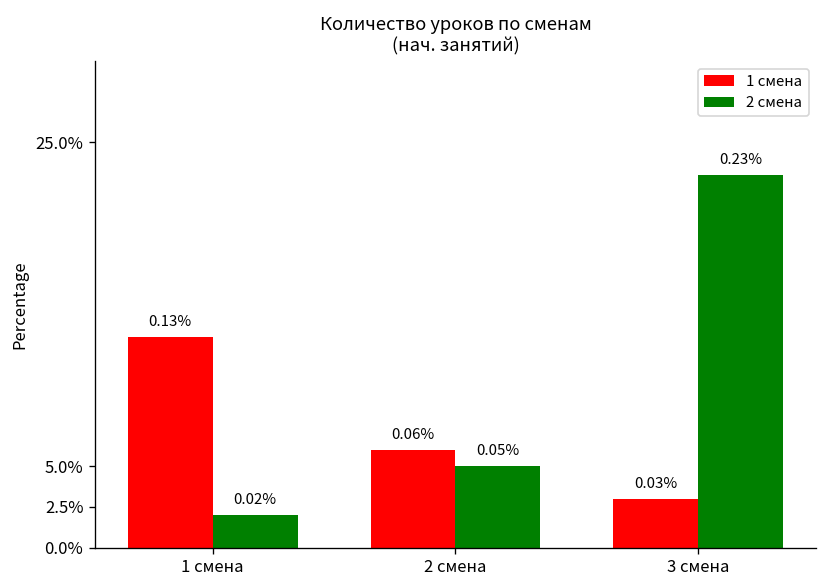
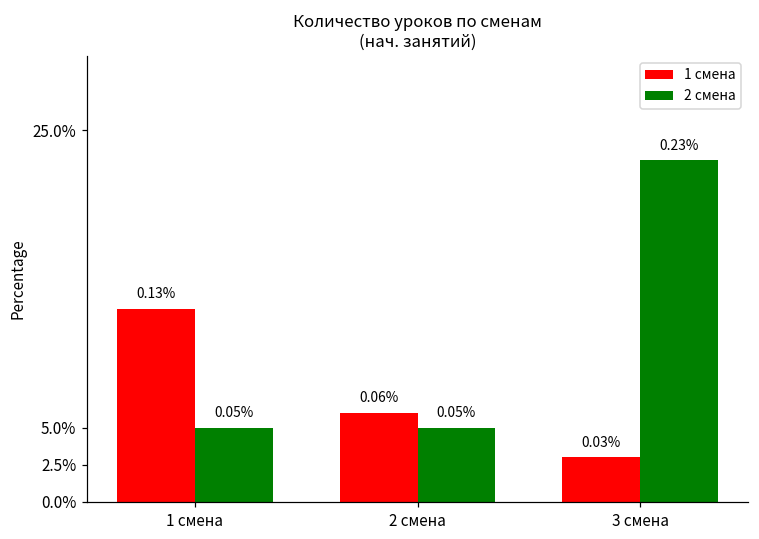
2 смена, 1 смена: 0.02% -> 0.05%
